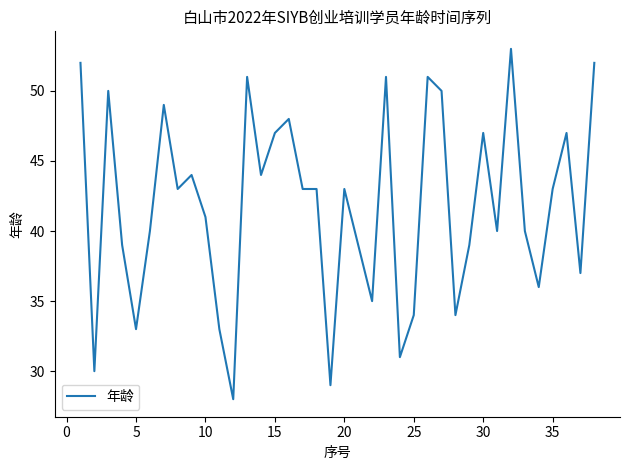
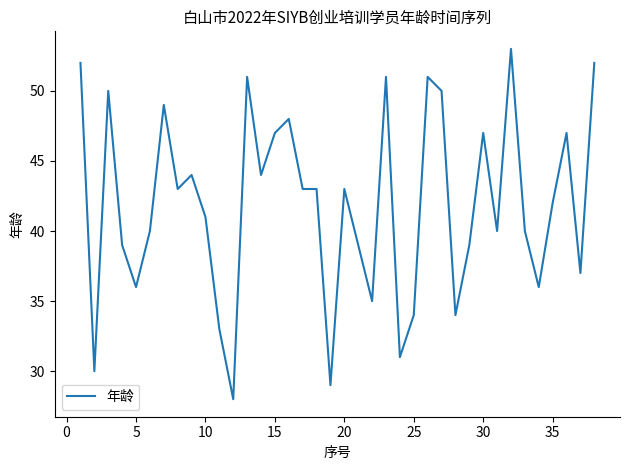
5: 33 -> 36
35: 43 -> 42
